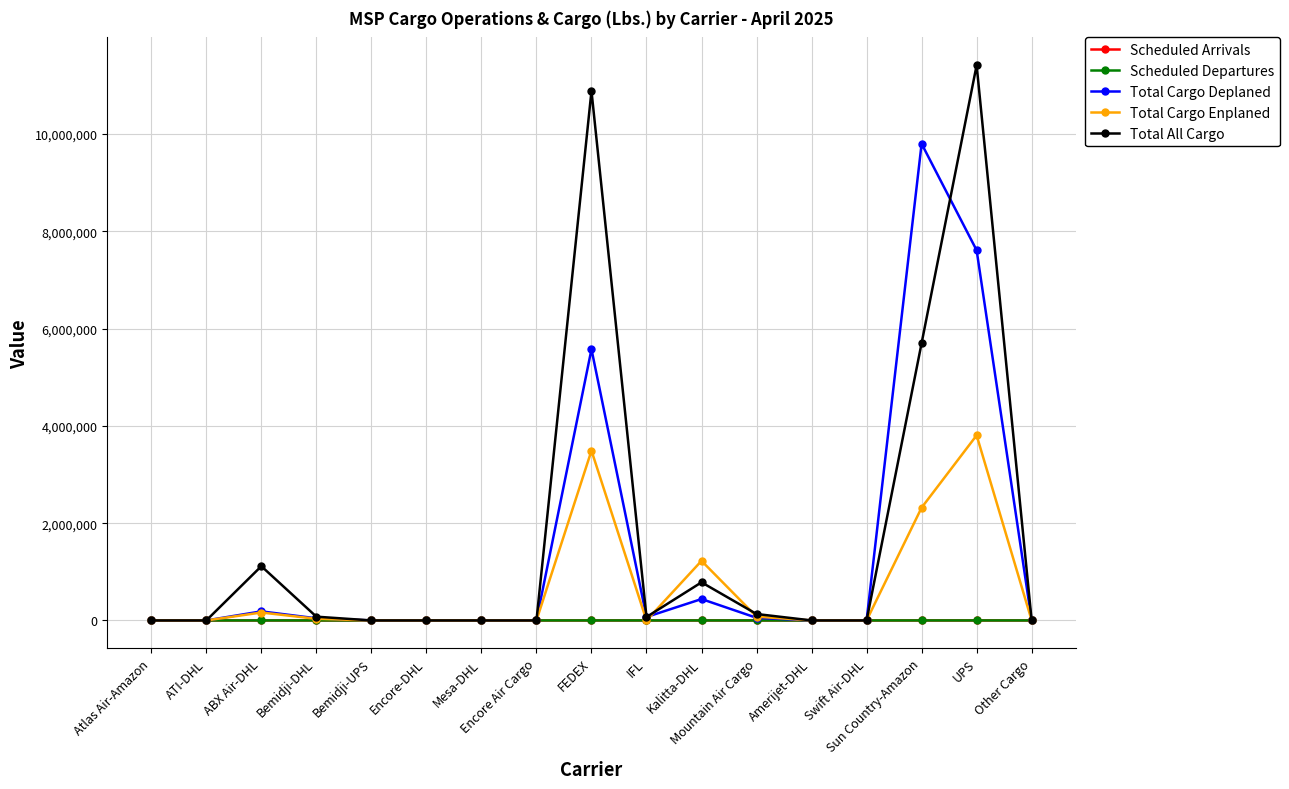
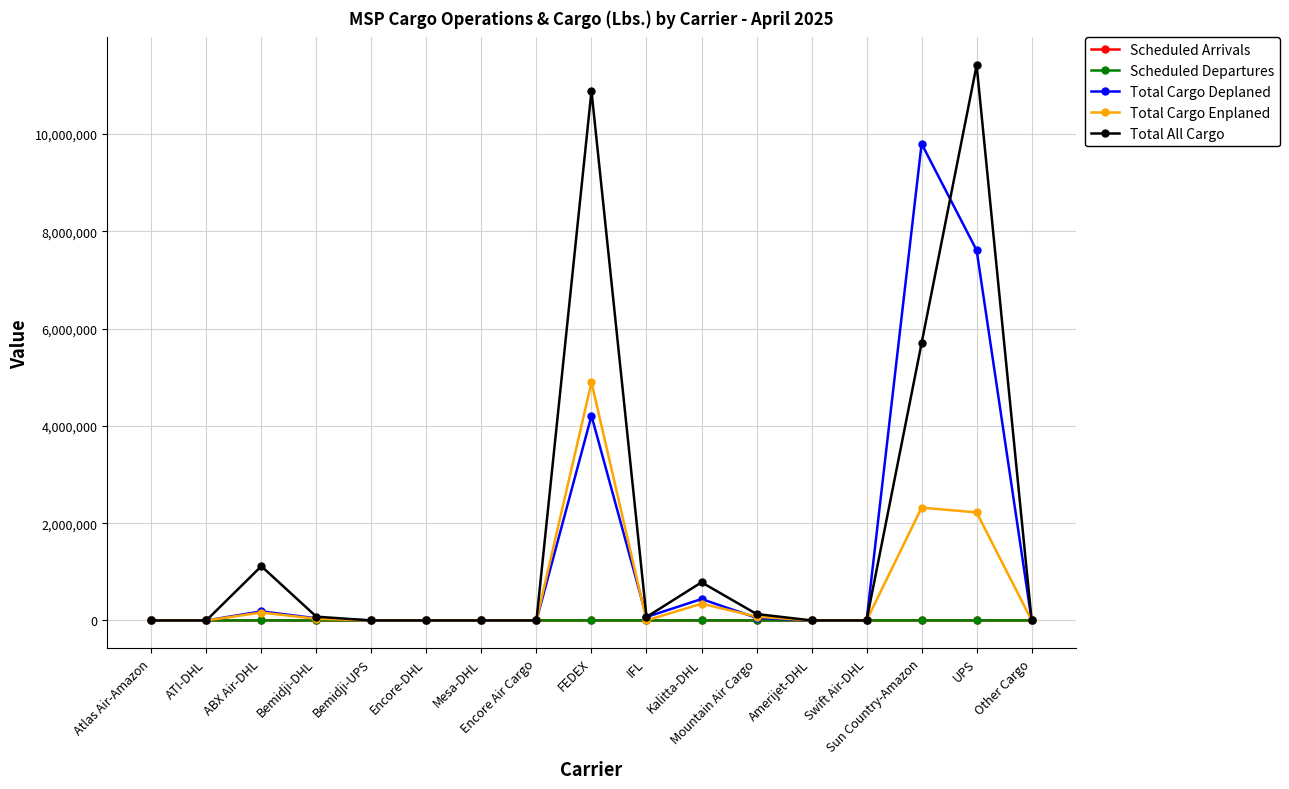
Total Cargo Deplaned, FEDEX: 5,600,000 -> 4,200,000
Total Cargo Enplaned, FEDEX: 3,500,000 -> 4,900,000
Total Cargo Enplaned, Kalitta-DHL: 1,200,000 -> 300,000
Total Cargo Enplaned, UPS: 3,800,000 -> 2,200,000
